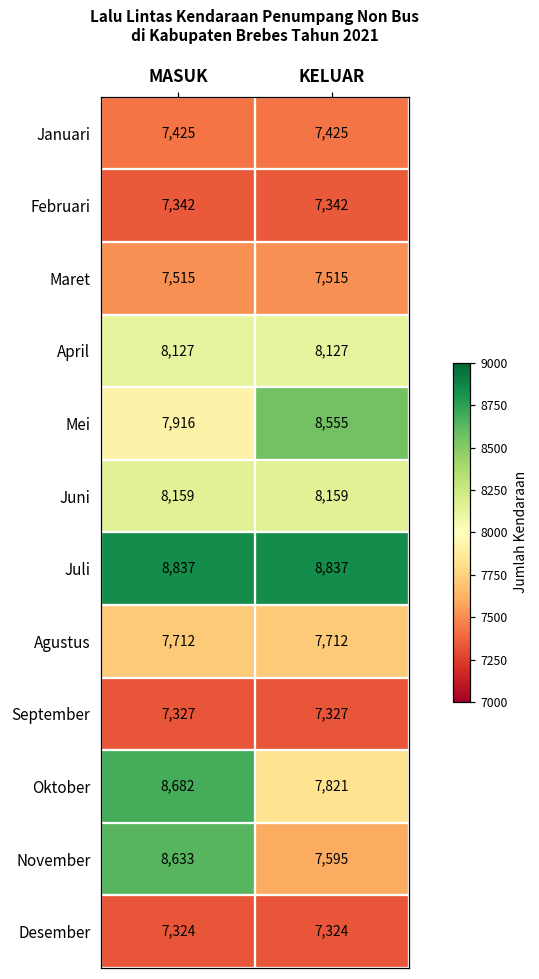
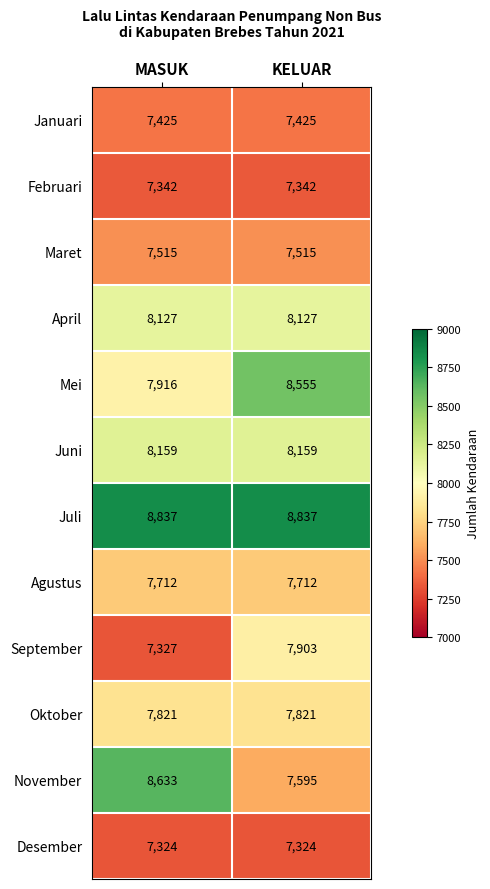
September, KELUAR: 7,327 -> 7,903
Oktober, MASUK: 8,682 -> 7,821
